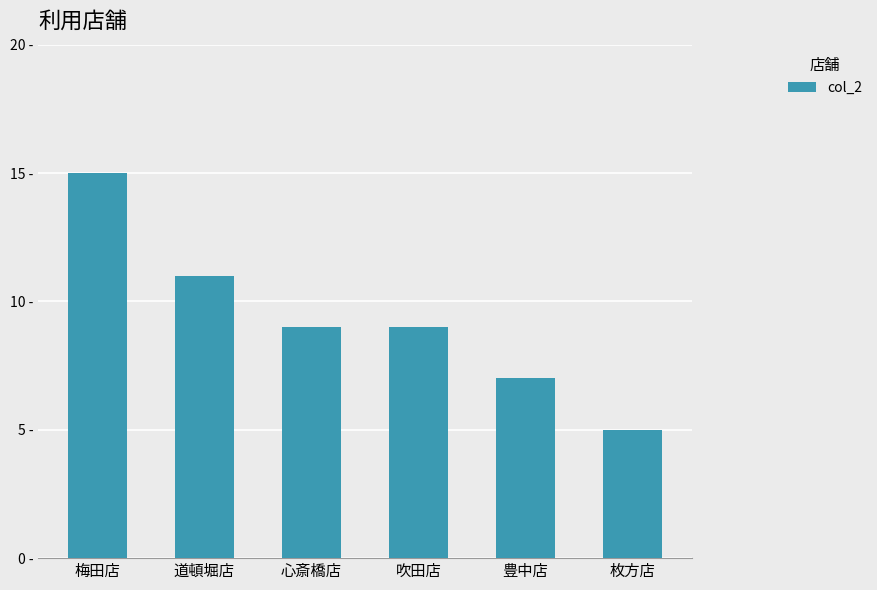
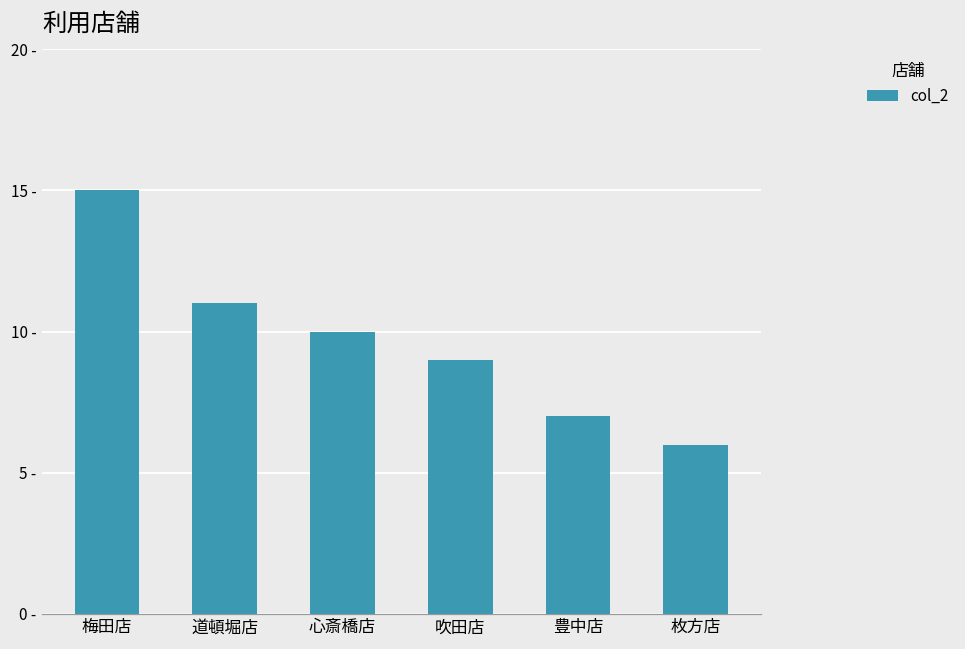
心斎橋店: 9 - -> 10 -
枚方店: 5 - -> 6 -
